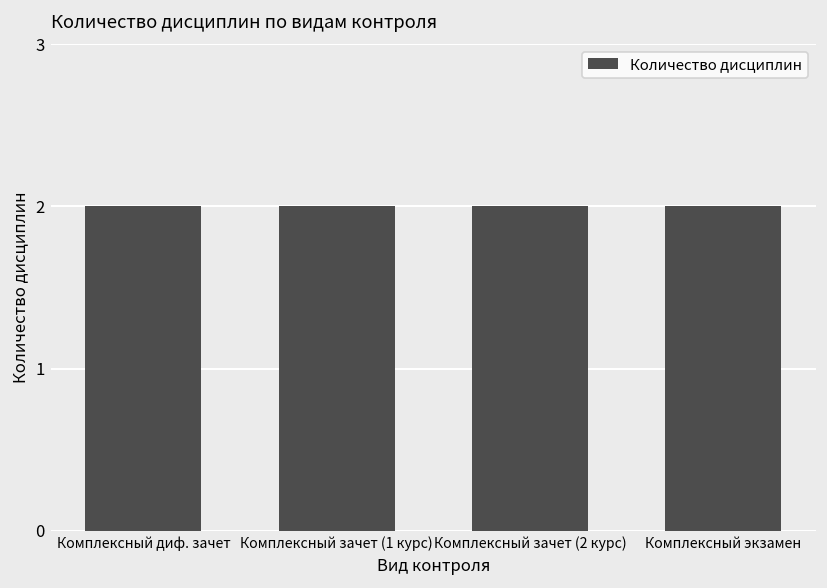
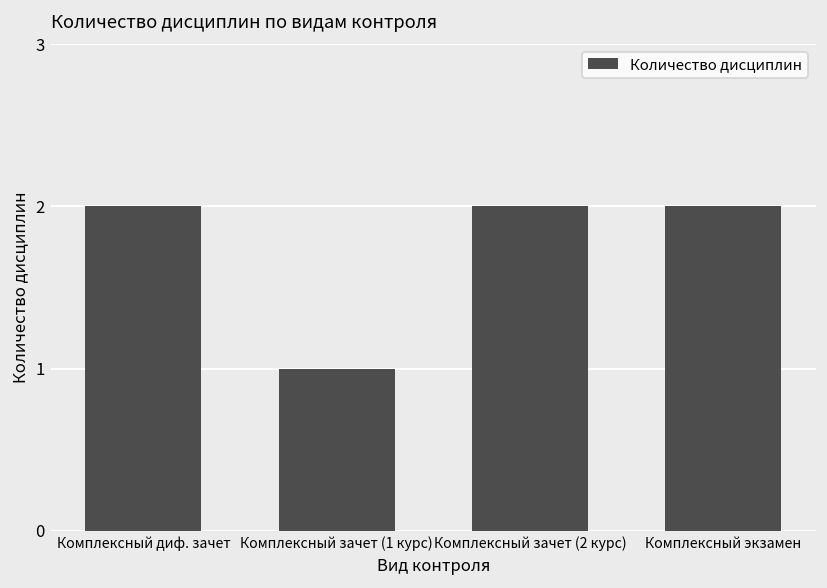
Комплексный зачет (1 курс): 2 -> 1
